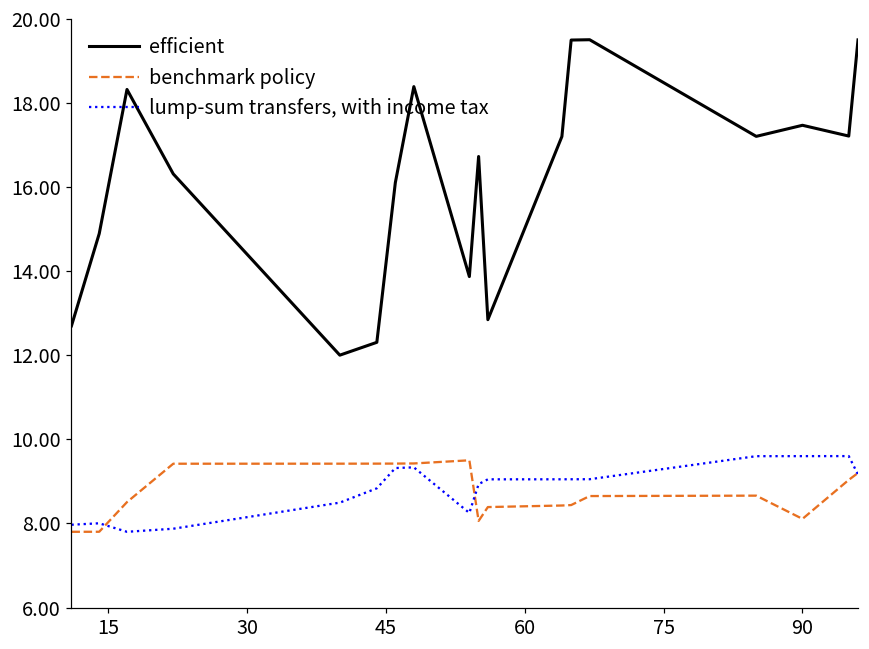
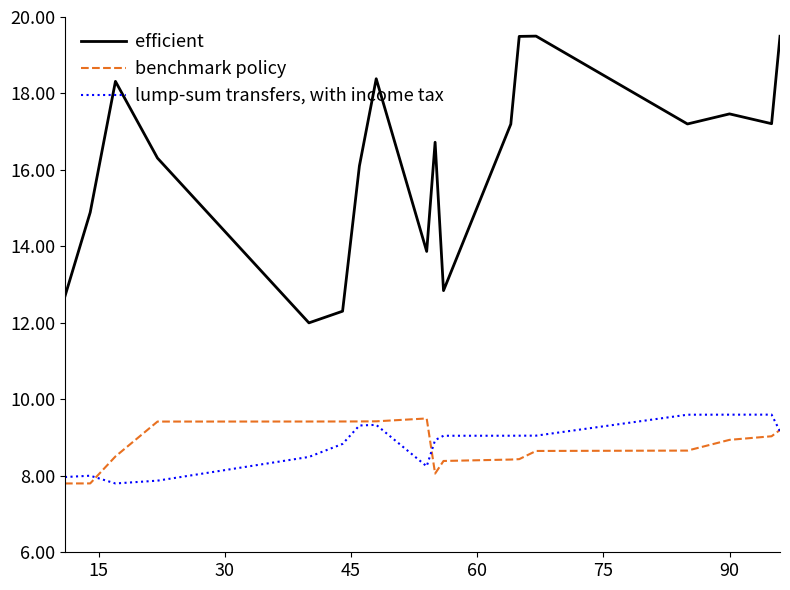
benchmark policy, 90: 8.1 -> 8.9
